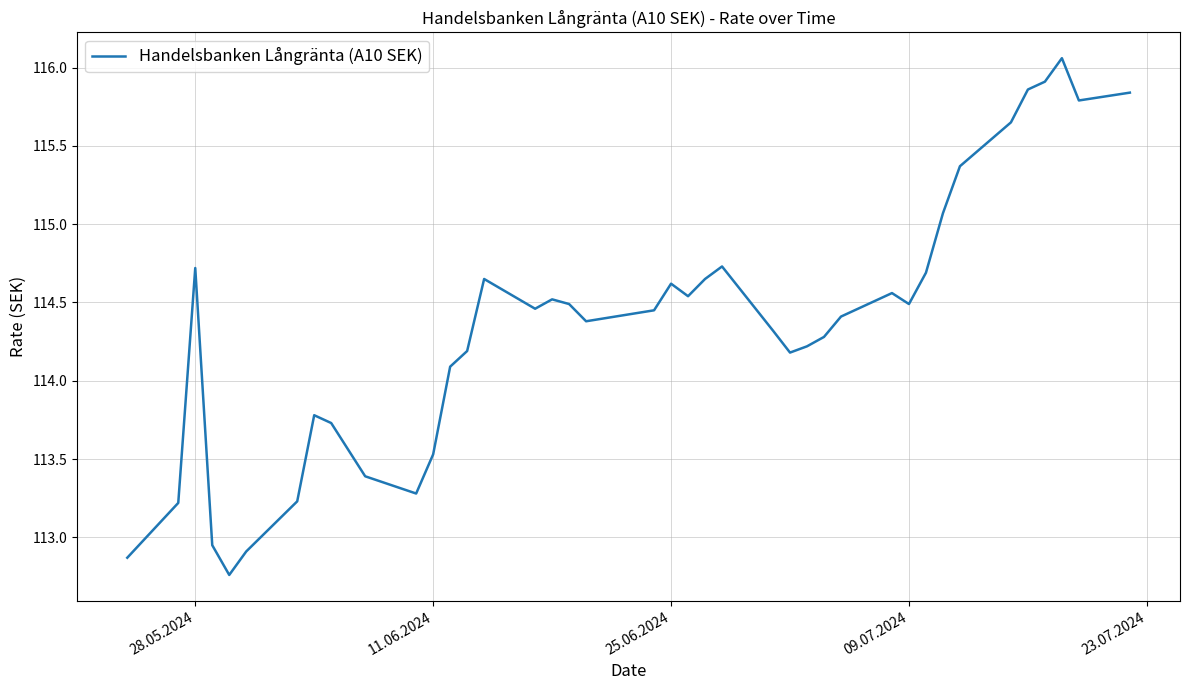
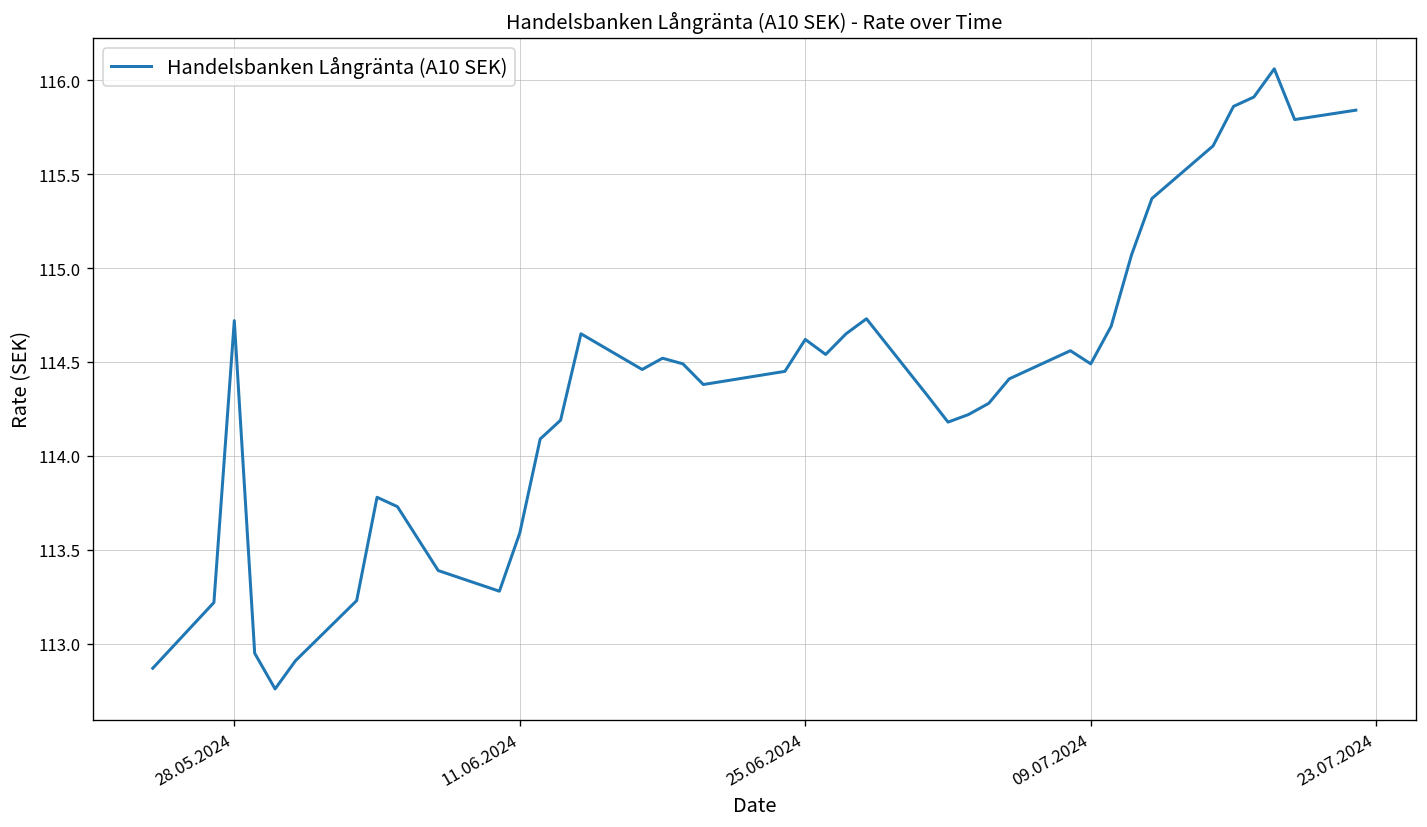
11.06.2024: 113.53 -> 113.59
